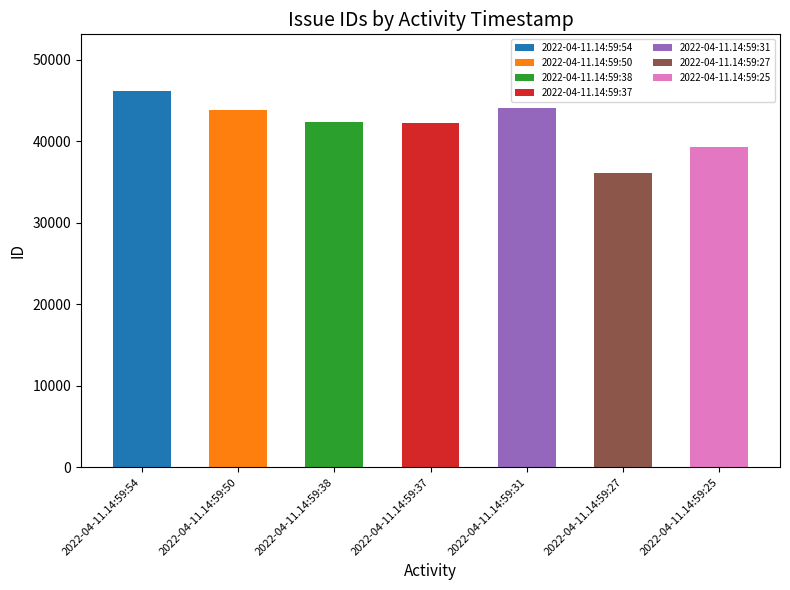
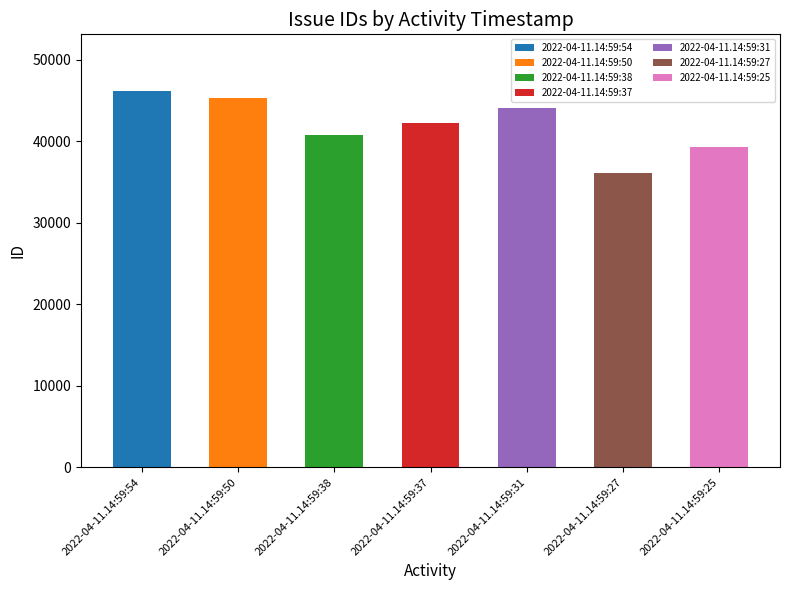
2022-04-11.14:59:50: 44000 -> 45000
2022-04-11.14:59:38: 42000 -> 41000
